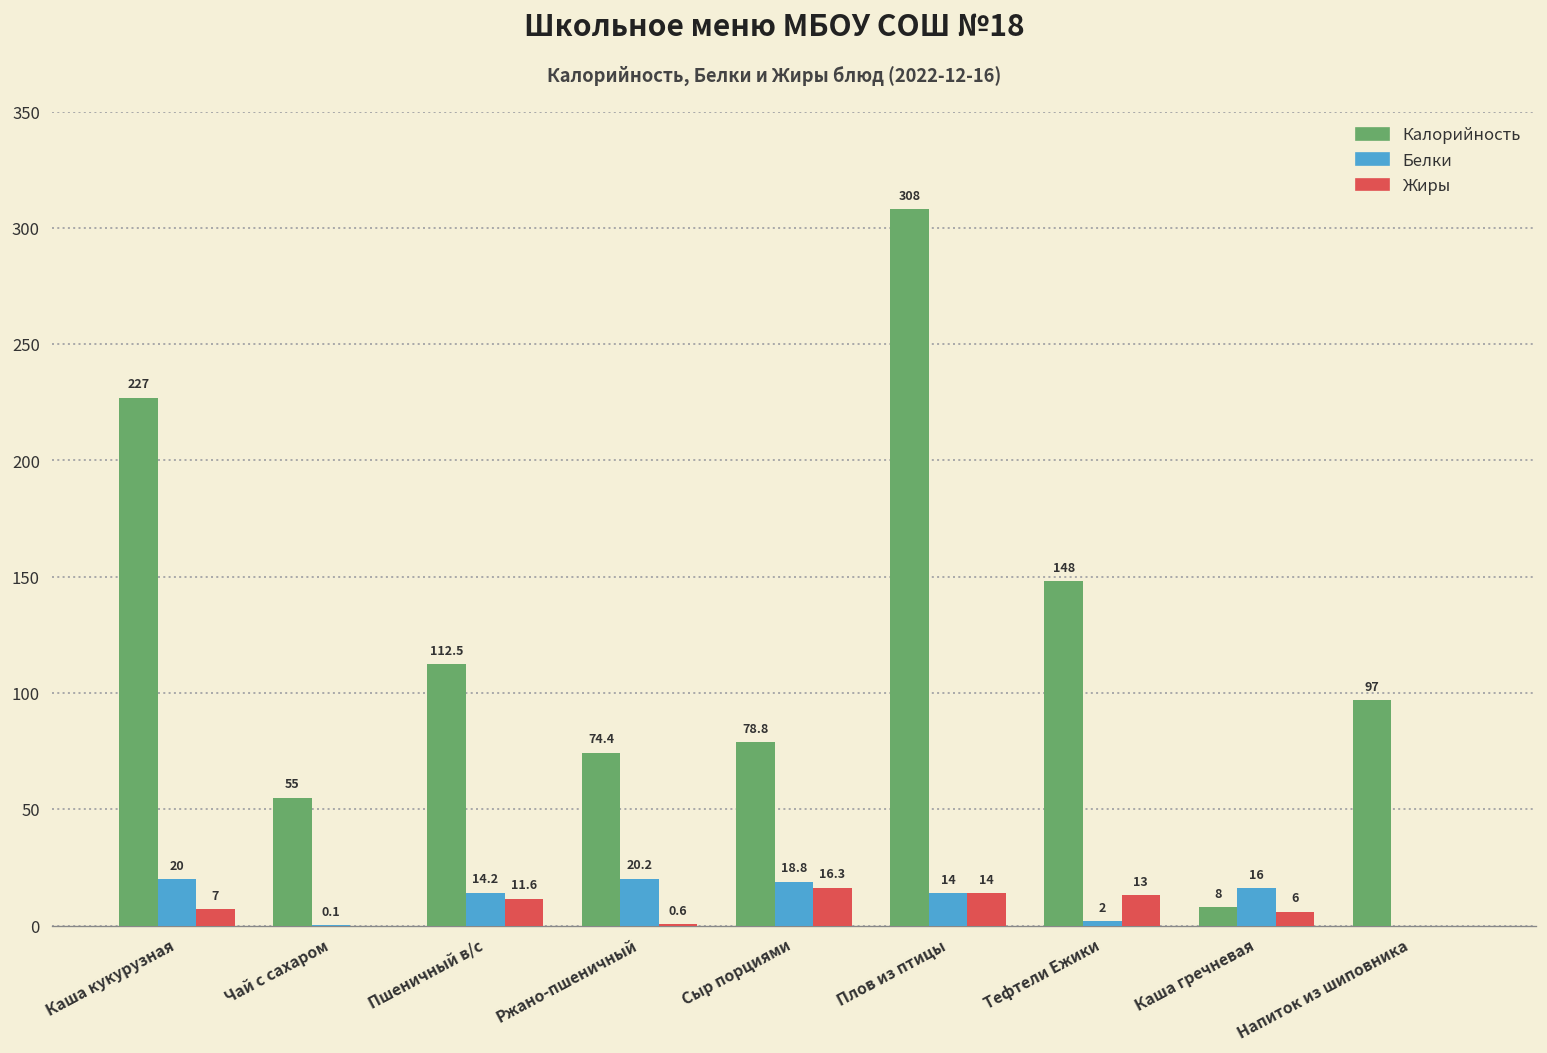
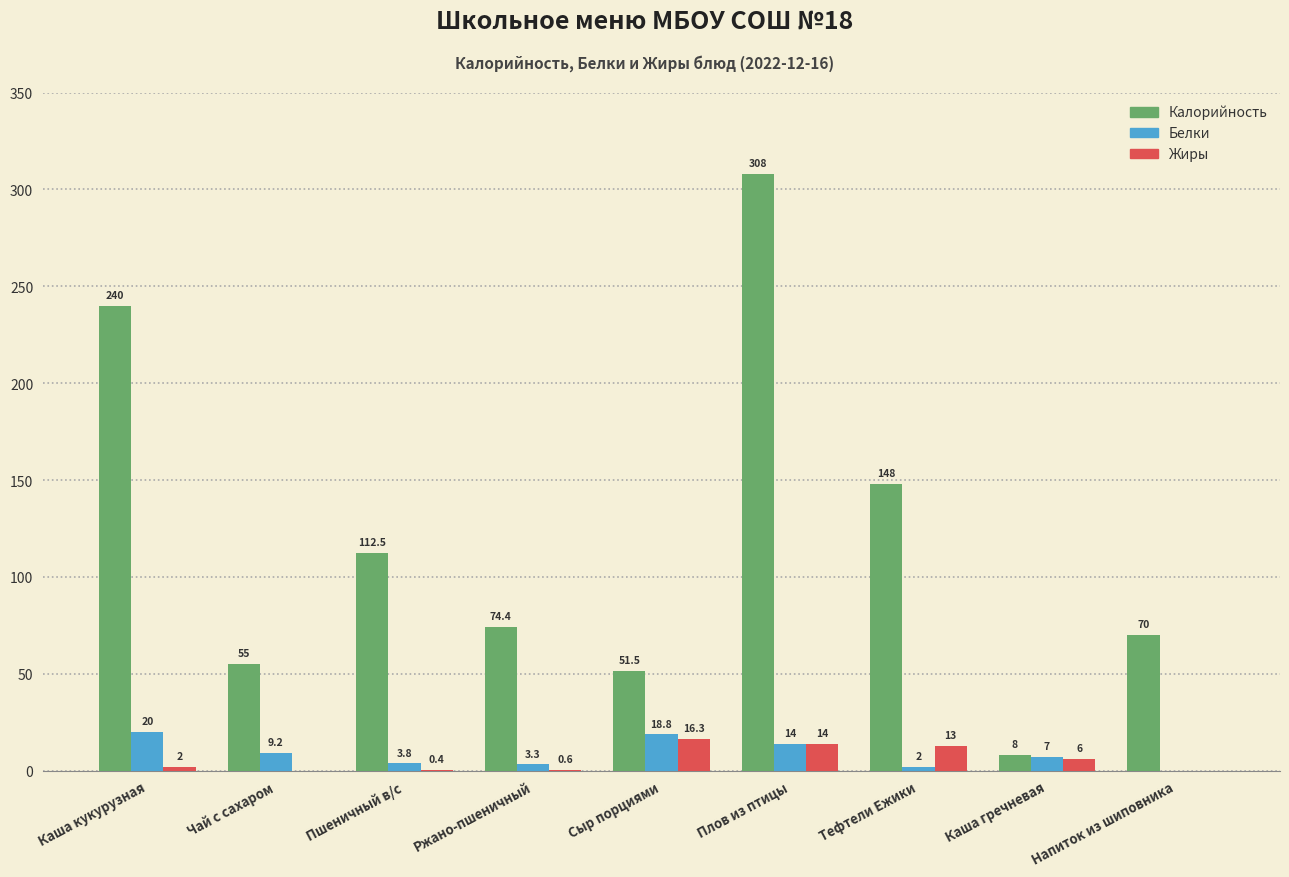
Калорийность, Каша кукурузная: 227 -> 240
Жиры, Каша кукурузная: 7 -> 2
Белки, Чай с сахаром: 0.1 -> 9.2
Белки, Пшеничный в/с: 14.2 -> 3.8
Жиры, Пшеничный в/с: 11.6 -> 0.4
Белки, Ржано-пшеничный: 20.2 -> 3.3
Калорийность, Сыр порциями: 78.8 -> 51.5
Белки, Каша гречневая: 16 -> 7
Калорийность, Напиток из шиповника: 97 -> 70
